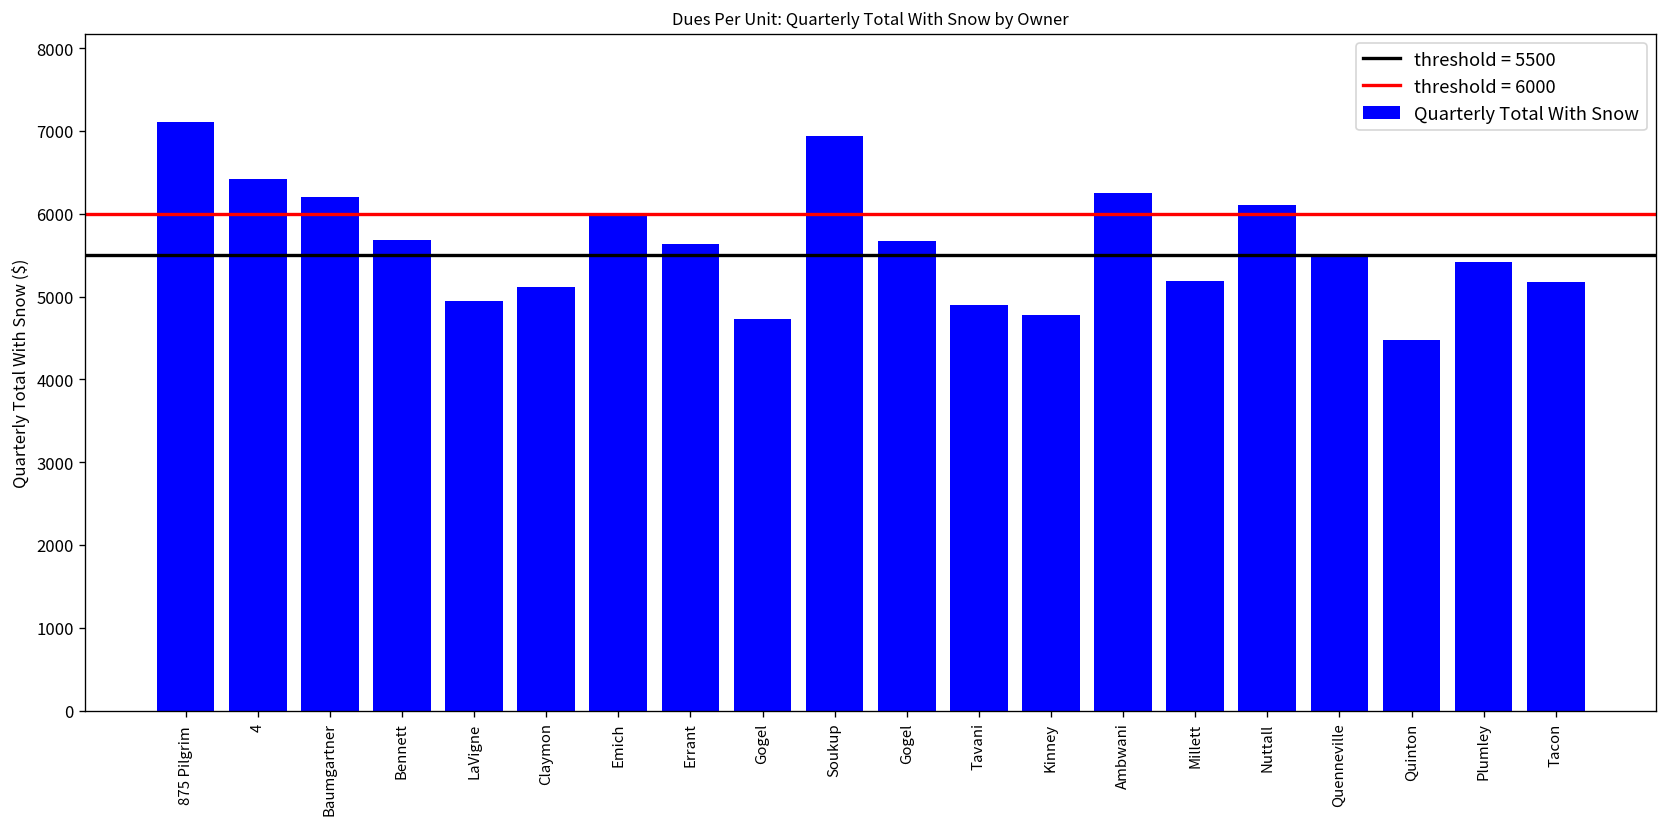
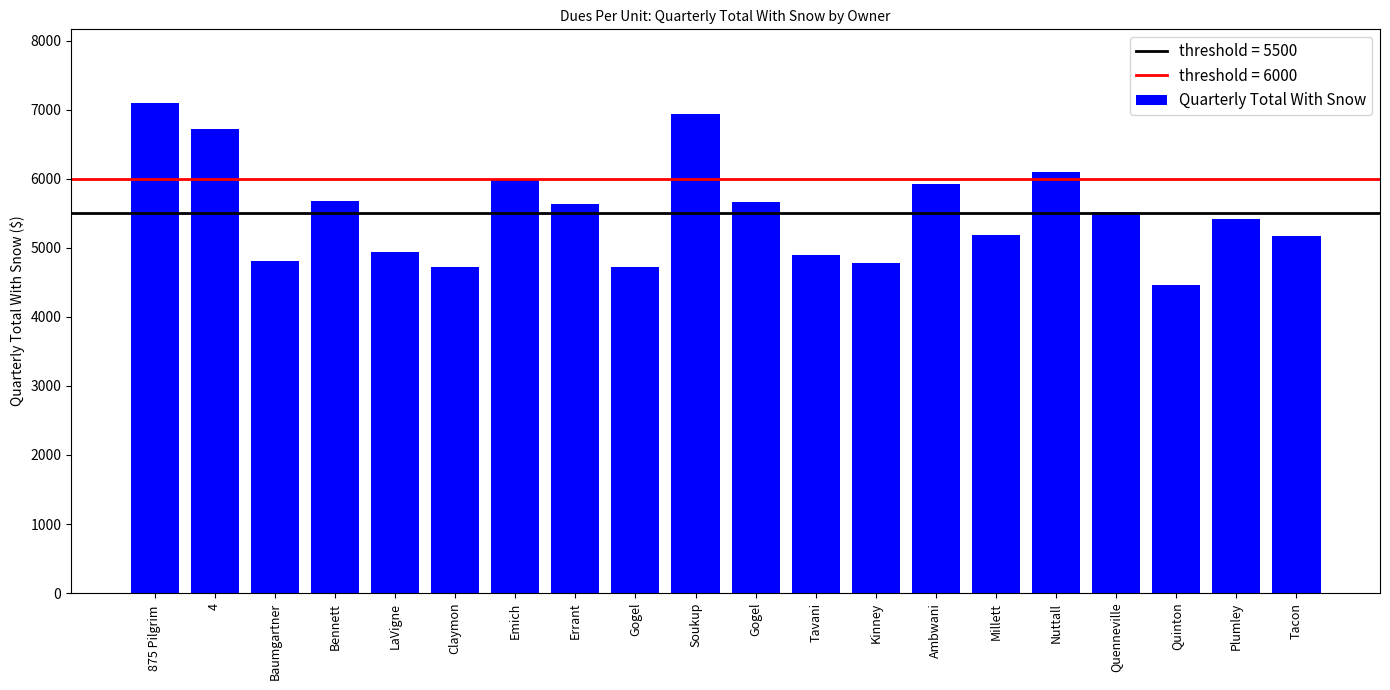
4: 6400 -> 6700
Baumgartner: 6200 -> 4800
Claymon: 5100 -> 4700
Ambwani: 6300 -> 5900
